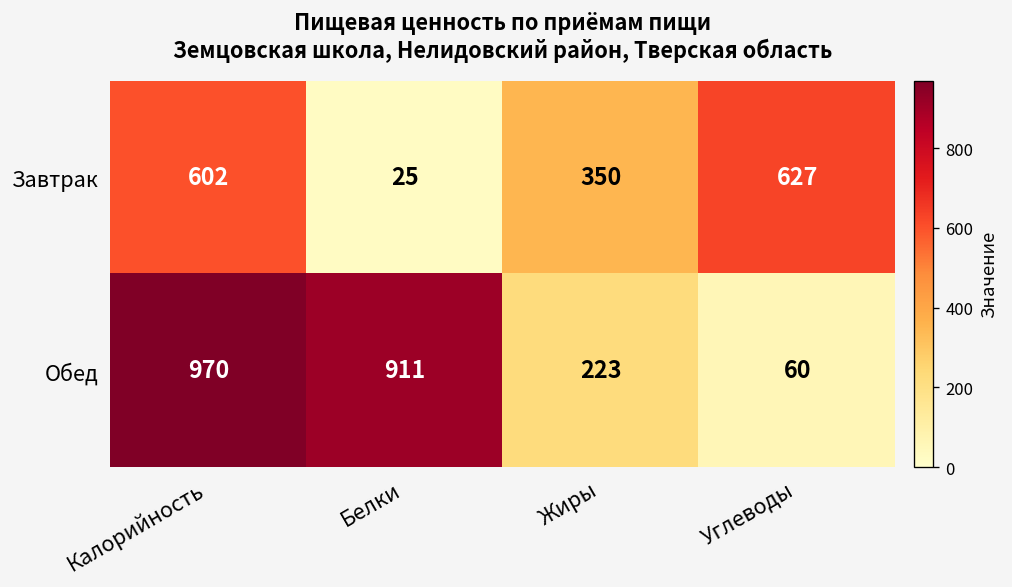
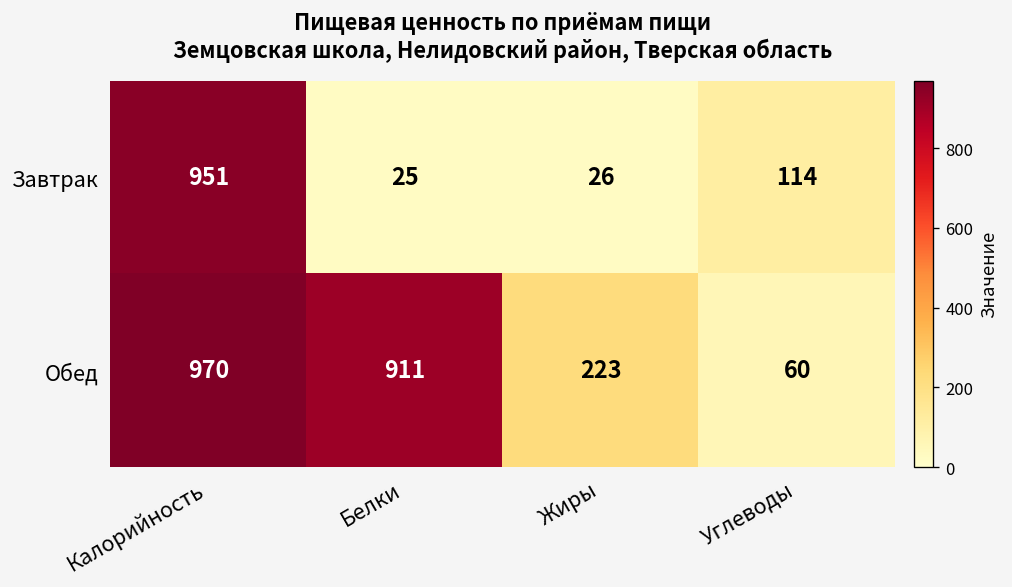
Завтрак, Калорийность: 602 -> 951
Завтрак, Жиры: 350 -> 26
Завтрак, Углеводы: 627 -> 114
